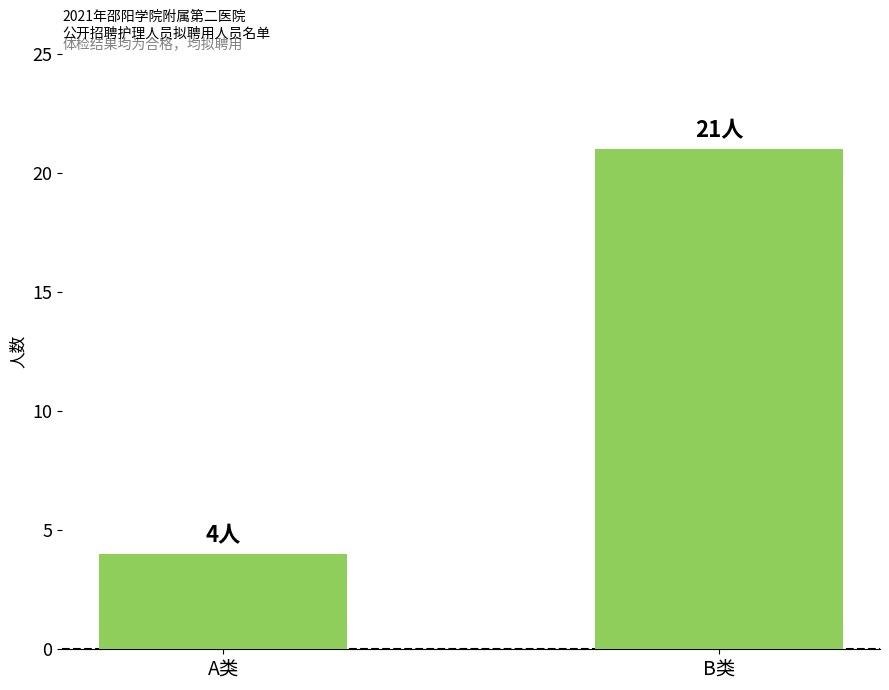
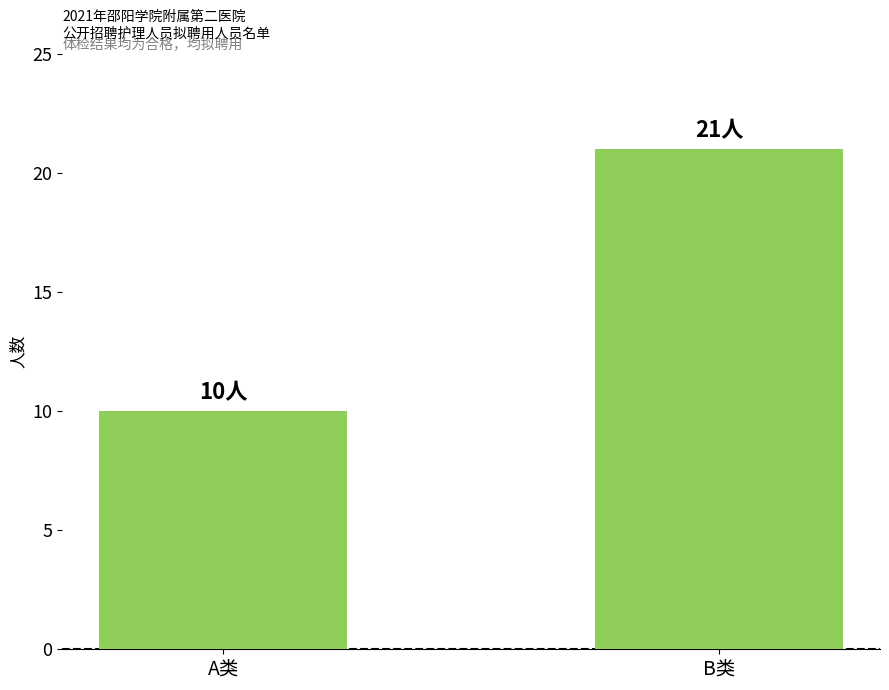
A类: 4人 -> 10人
